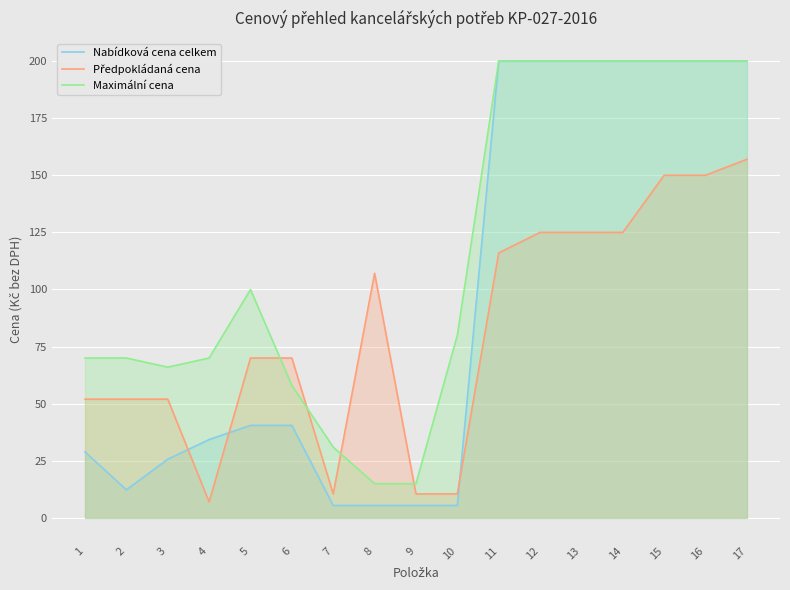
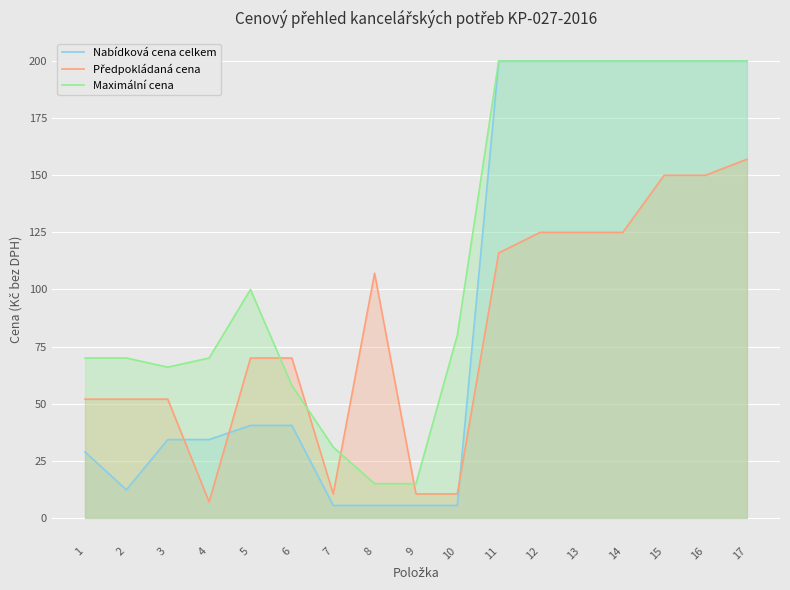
Nabídková cena celkem, 3: 26 -> 34
